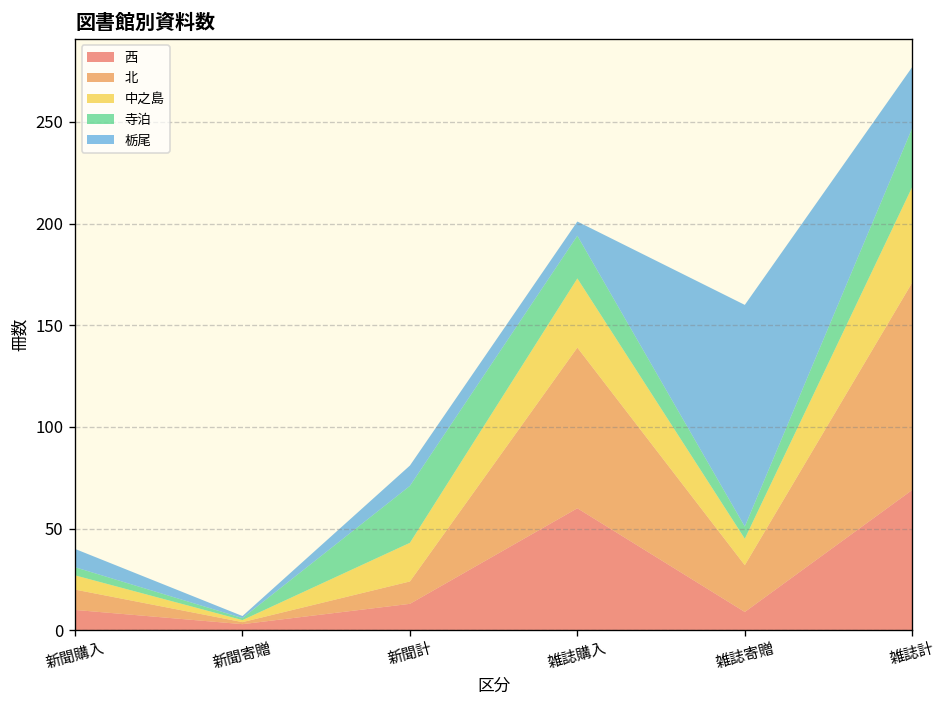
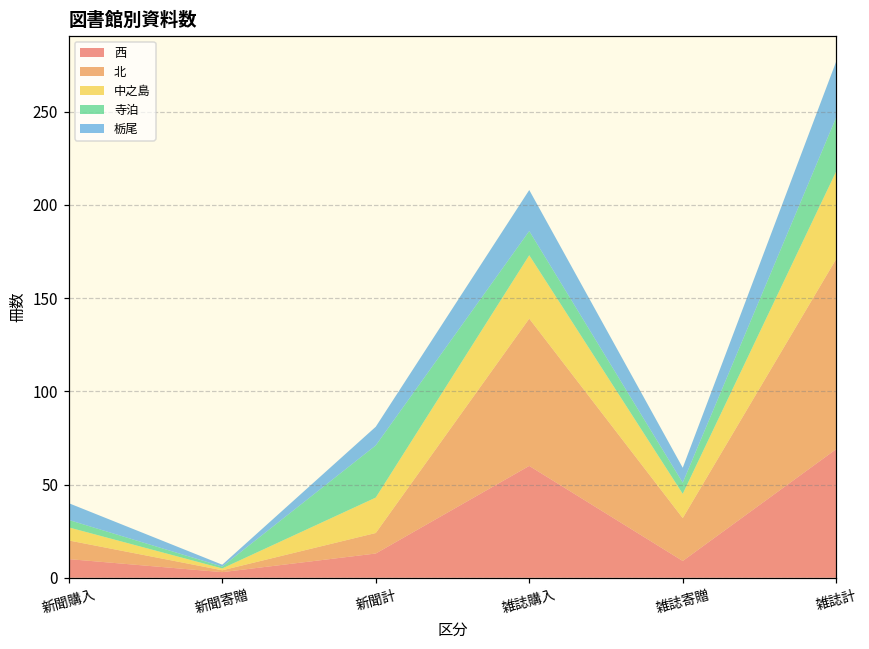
寺泊, 雑誌購入: 21 -> 13
栃尾, 雑誌購入: 7 -> 22
栃尾, 雑誌寄贈: 109 -> 8
